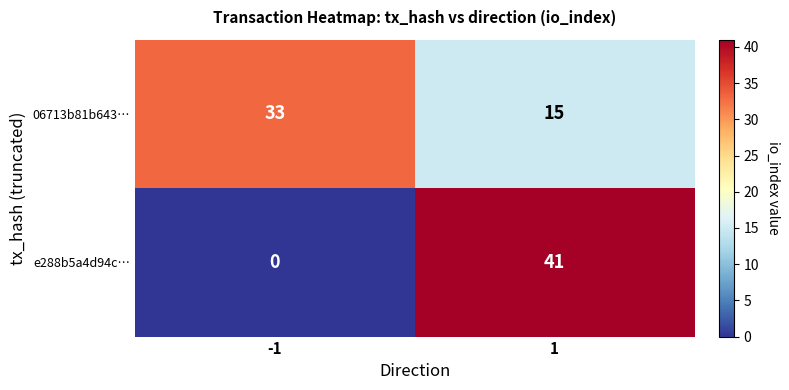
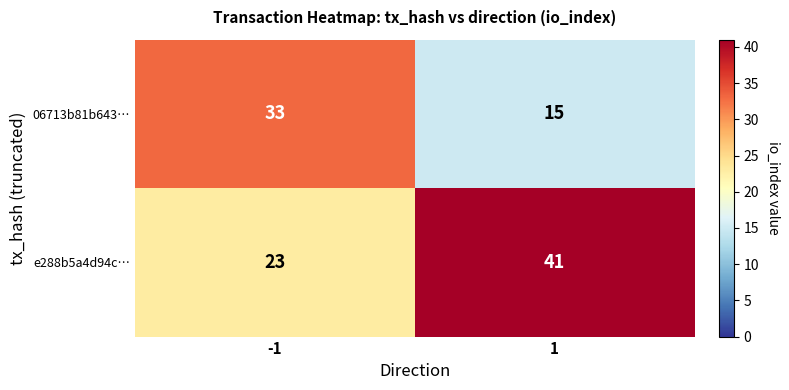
e288b5a4d94c…, -1: 0 -> 23
